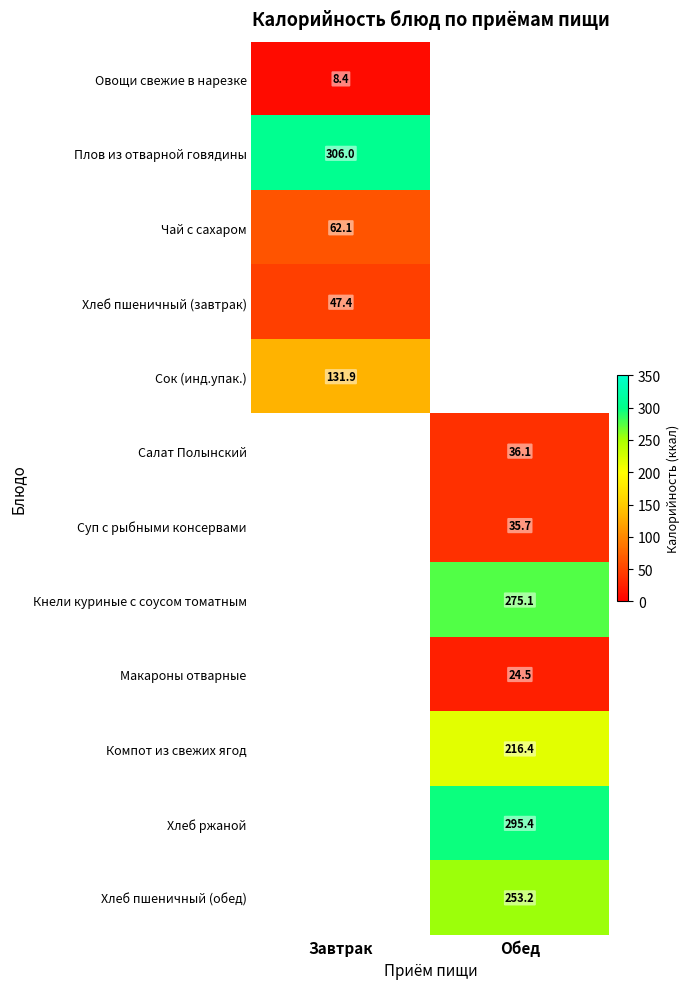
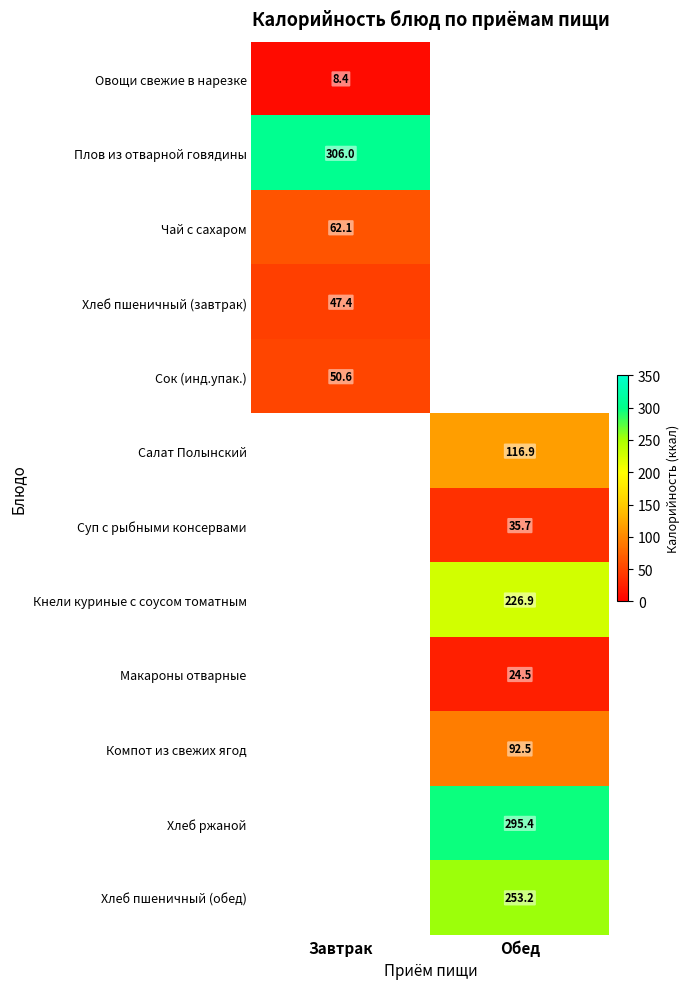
Сок (инд.упак.), Завтрак: 131.9 -> 50.6
Салат Полынский, Обед: 36.1 -> 116.9
Кнели куриные с соусом томатным, Обед: 275.1 -> 226.9
Компот из свежих ягод, Обед: 216.4 -> 92.5
